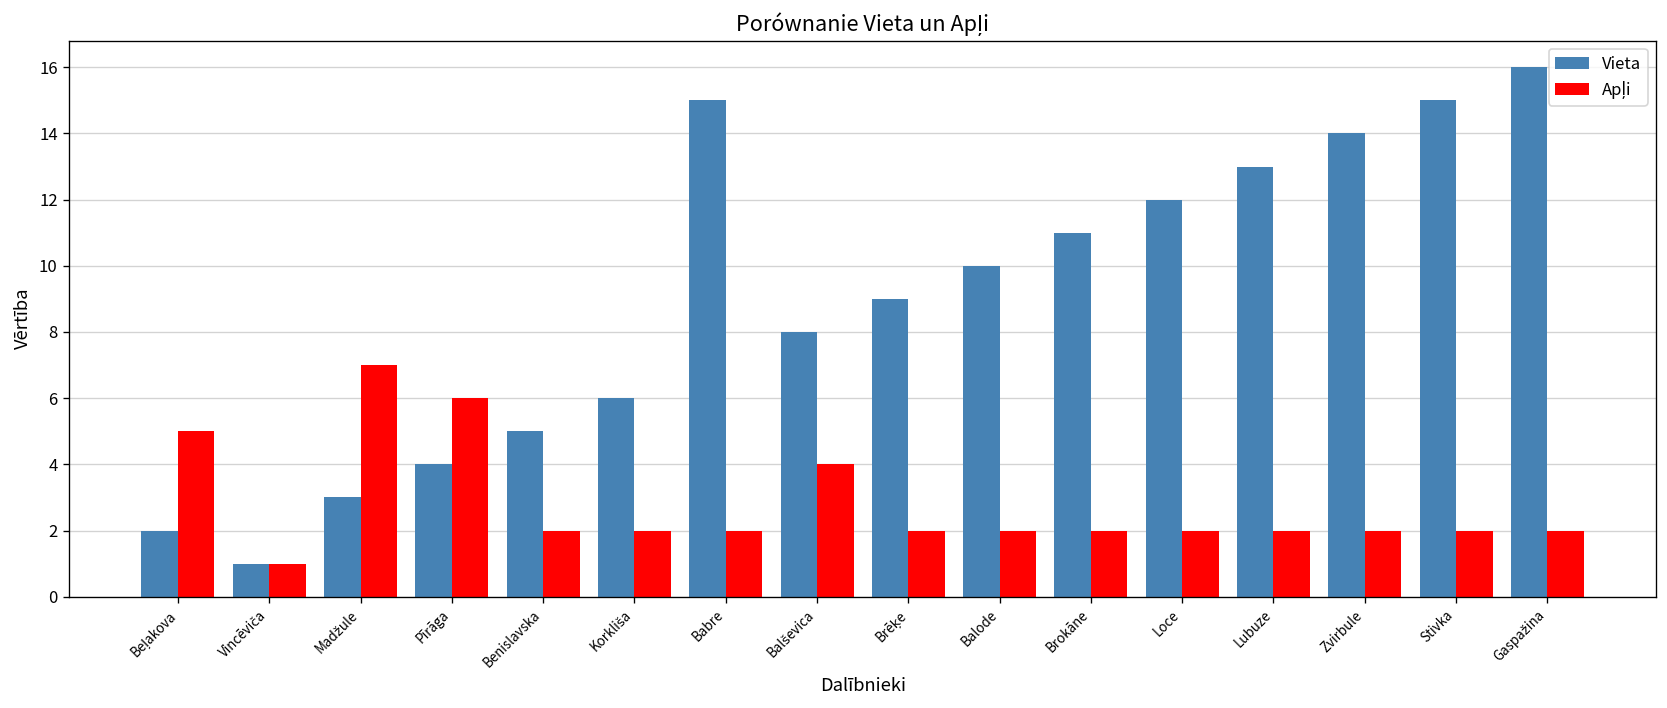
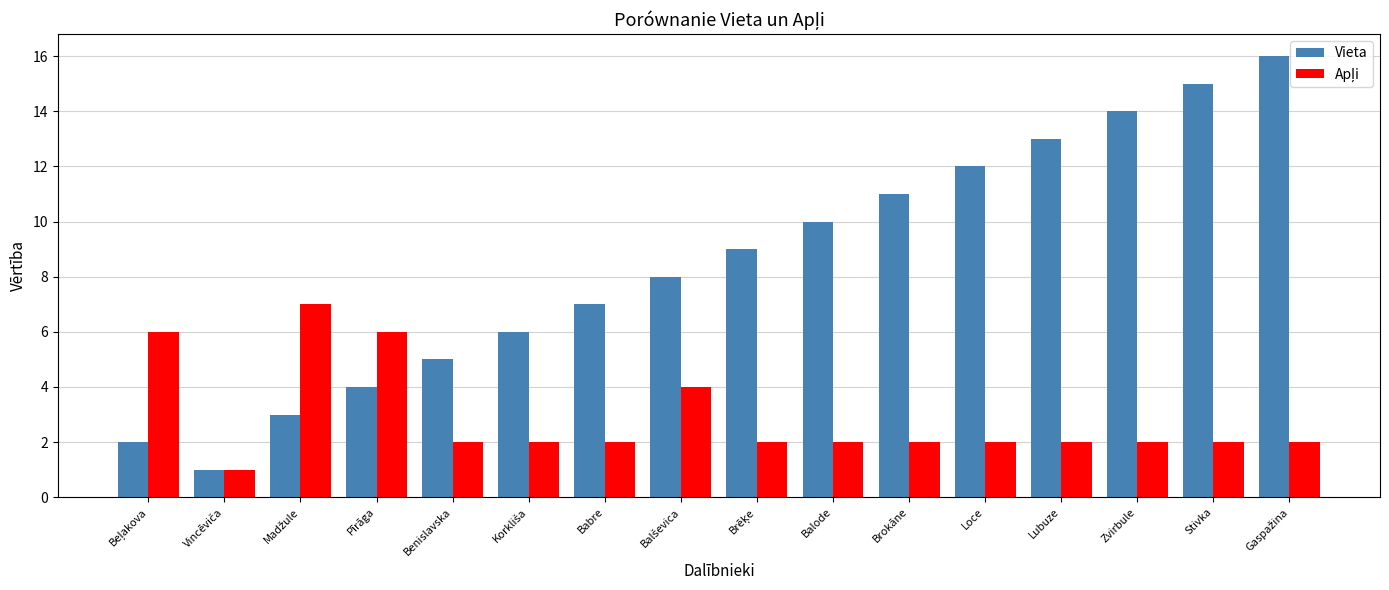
Apļi, Beļakova: 5 -> 6
Vieta, Babre: 15 -> 7
